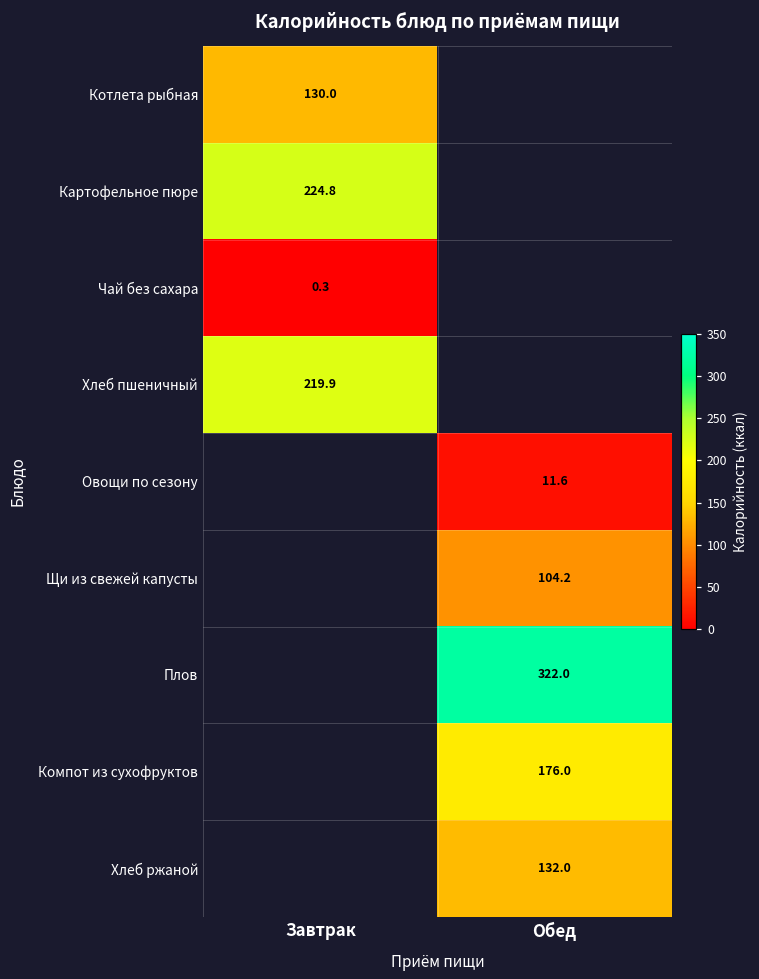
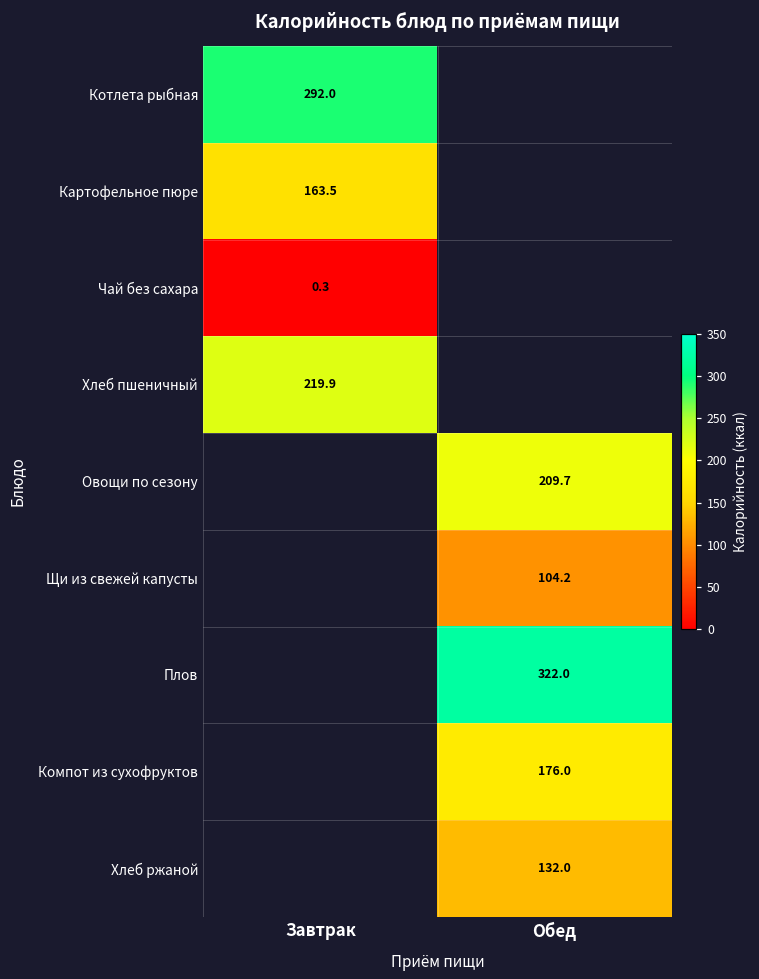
Котлета рыбная, Завтрак: 130.0 -> 292.0
Картофельное пюре, Завтрак: 224.8 -> 163.5
Овощи по сезону, Обед: 11.6 -> 209.7
